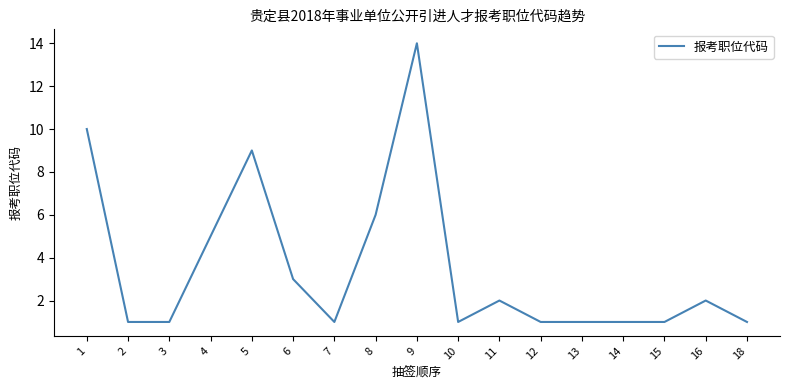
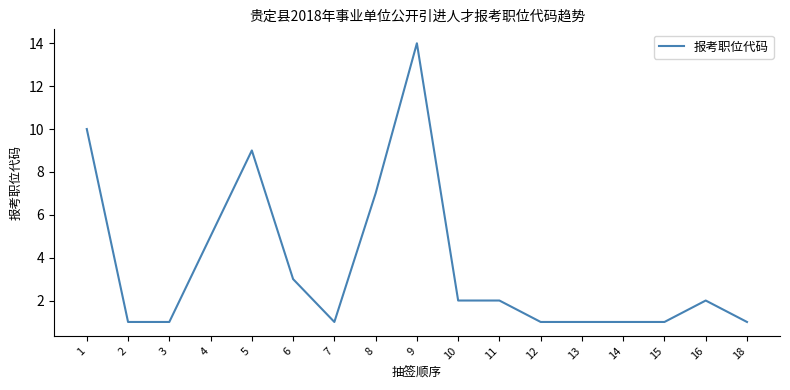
8: 6 -> 7
10: 1 -> 2
